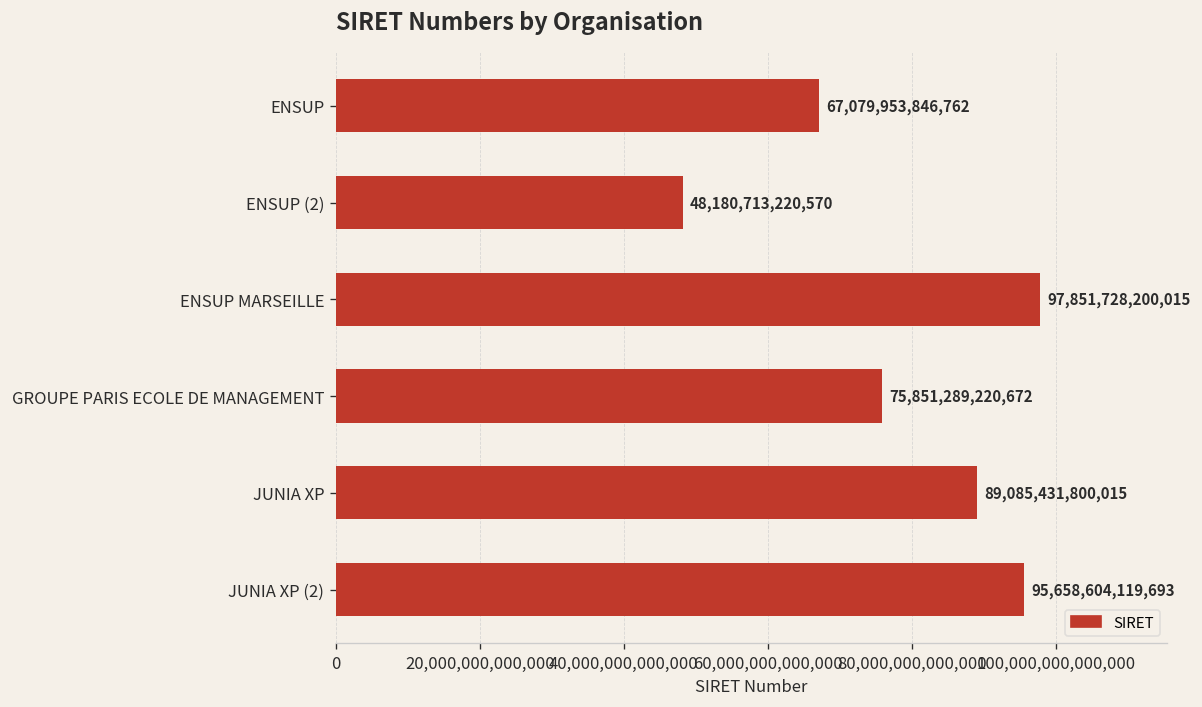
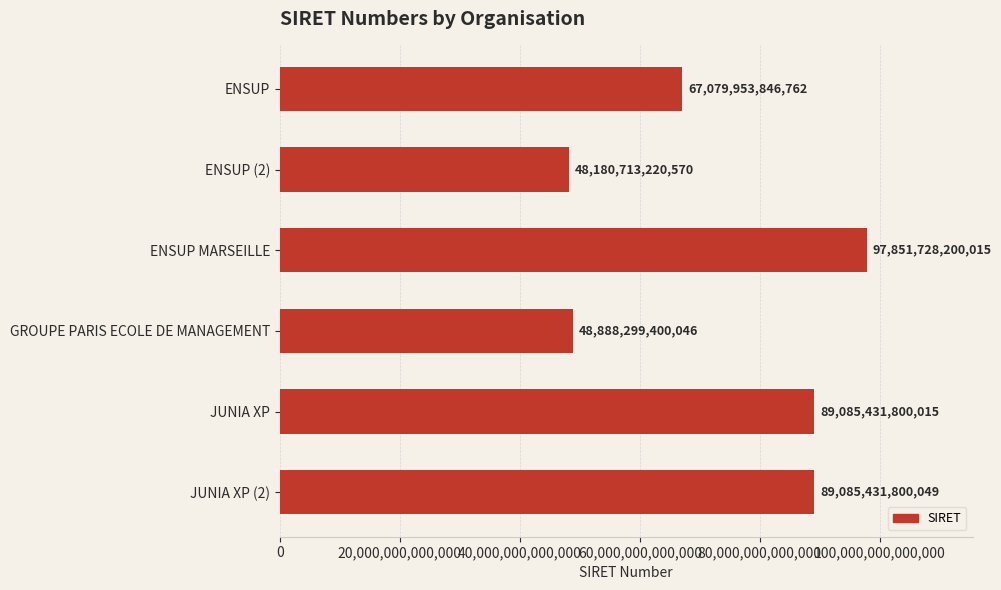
GROUPE PARIS ECOLE DE MANAGEMENT: 75,851,289,220,672 -> 48,888,299,400,046
JUNIA XP (2): 95,658,604,119,693 -> 89,085,431,800,049
